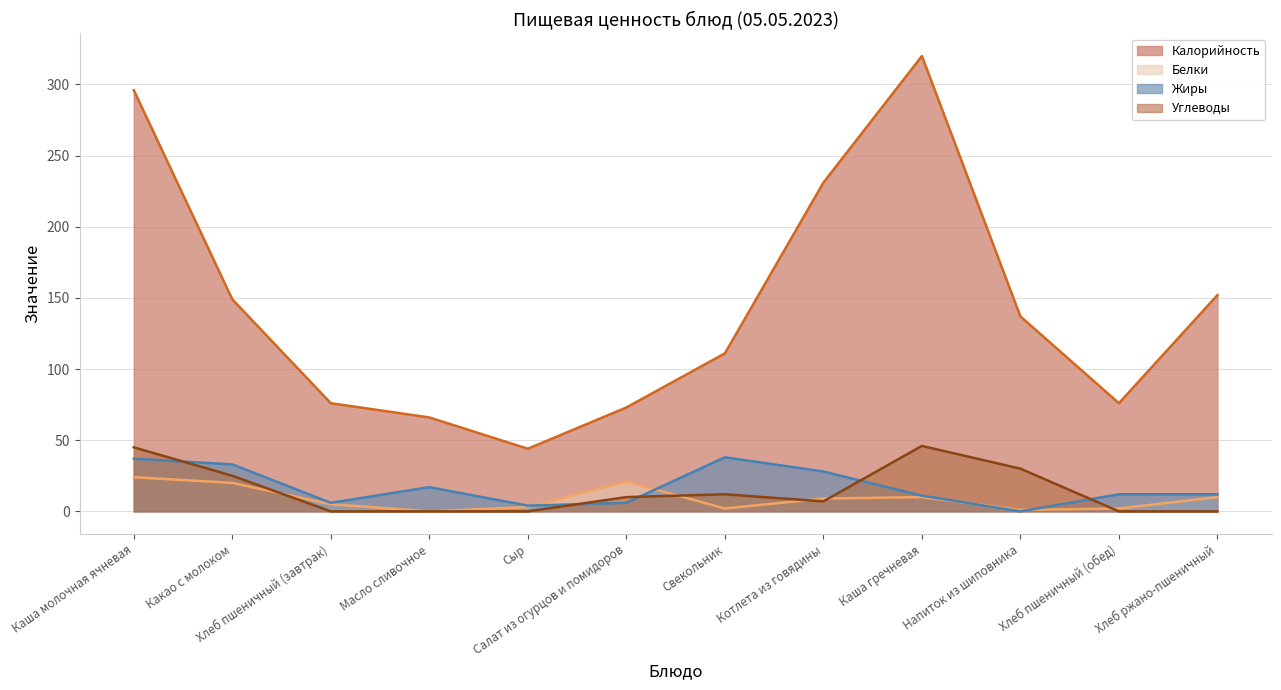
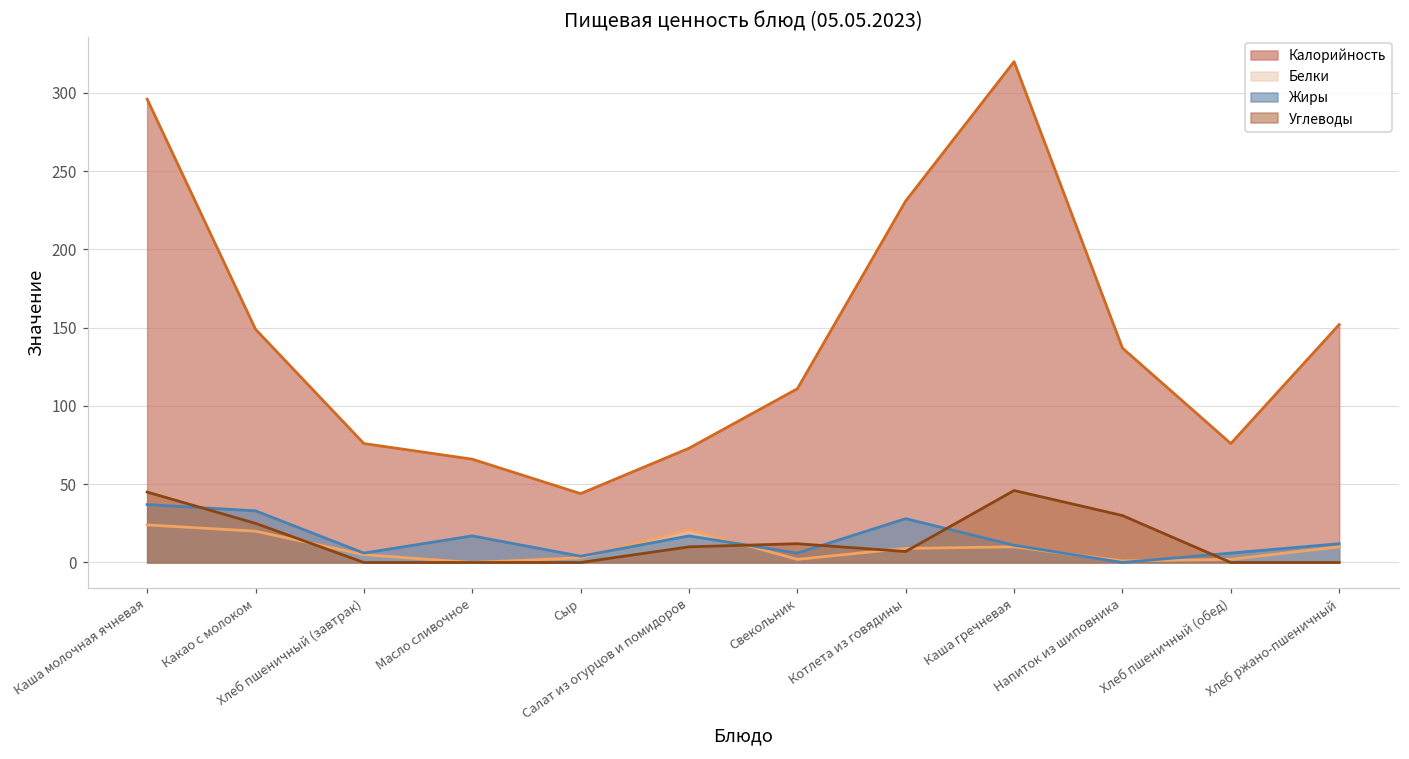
Жиры, Салат из огурцов и помидоров: 6 -> 17
Жиры, Свекольник: 38 -> 6
Жиры, Хлеб пшеничный (обед): 12 -> 6
